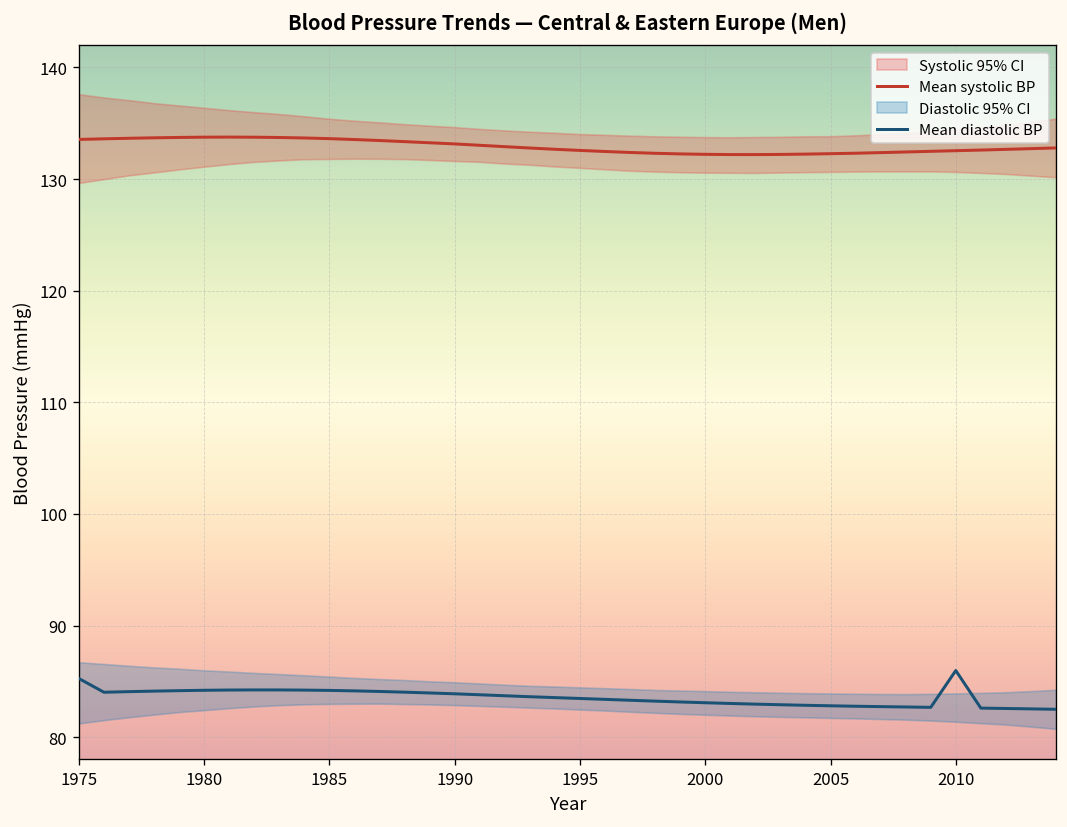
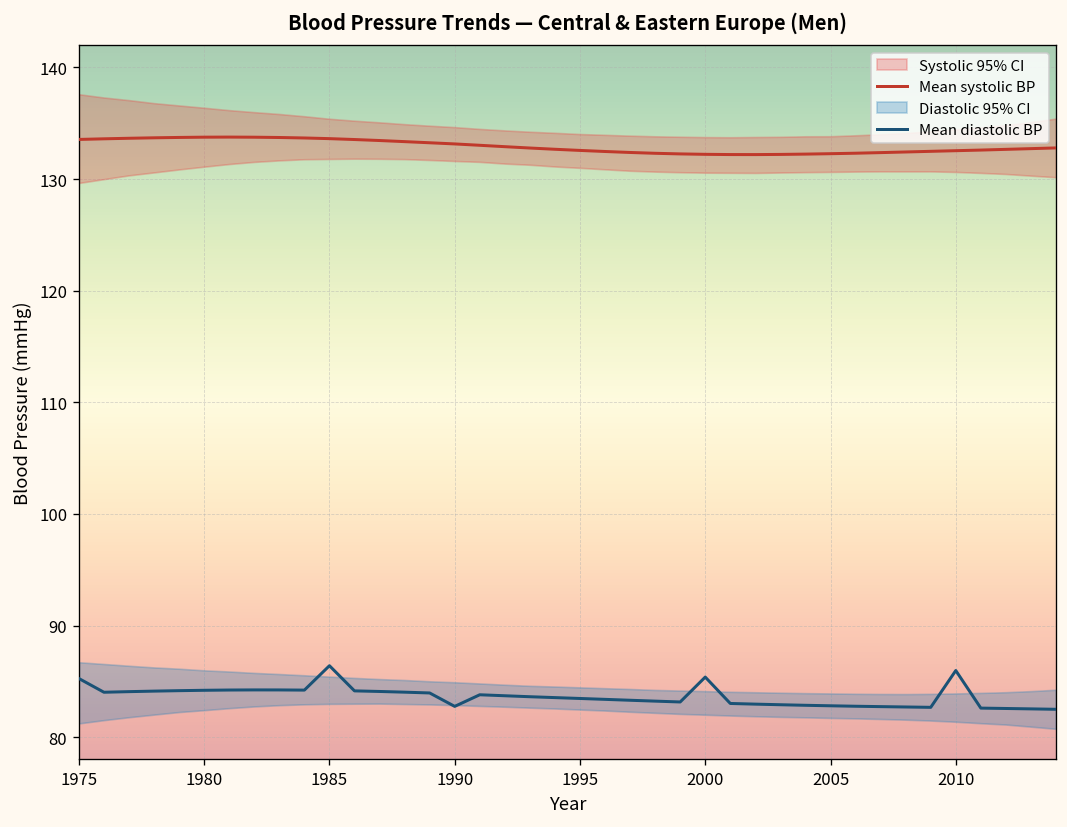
Mean diastolic BP, 1985: 84 -> 86
Mean diastolic BP, 1990: 84 -> 83
Mean diastolic BP, 2000: 83 -> 85
